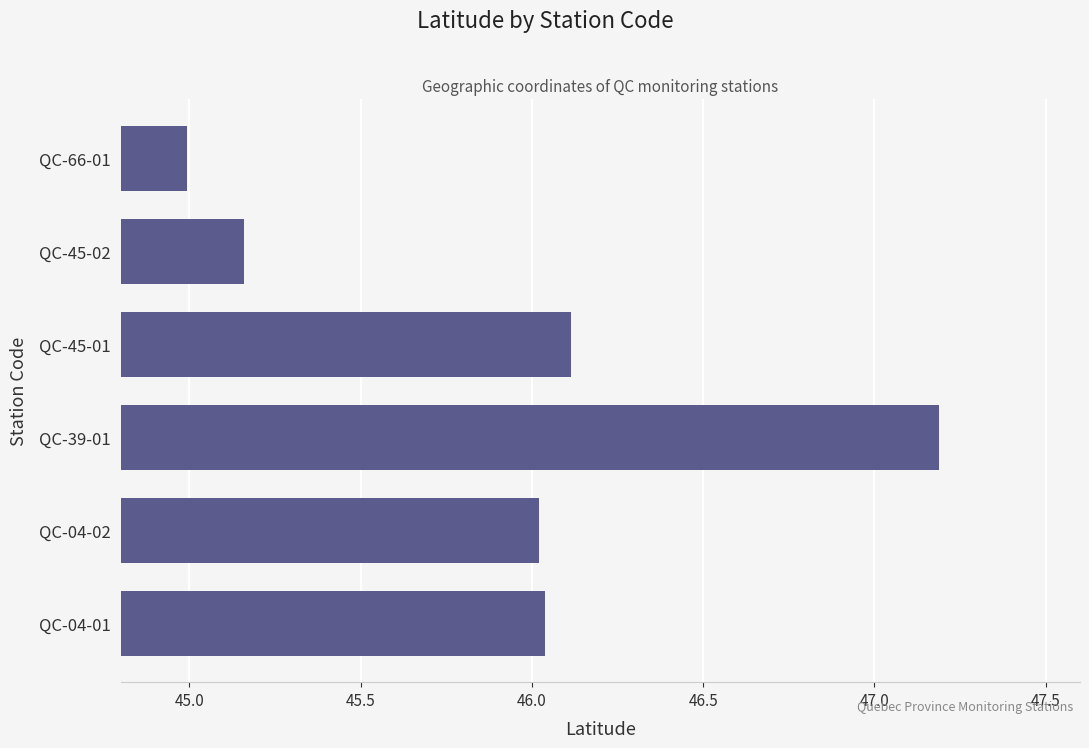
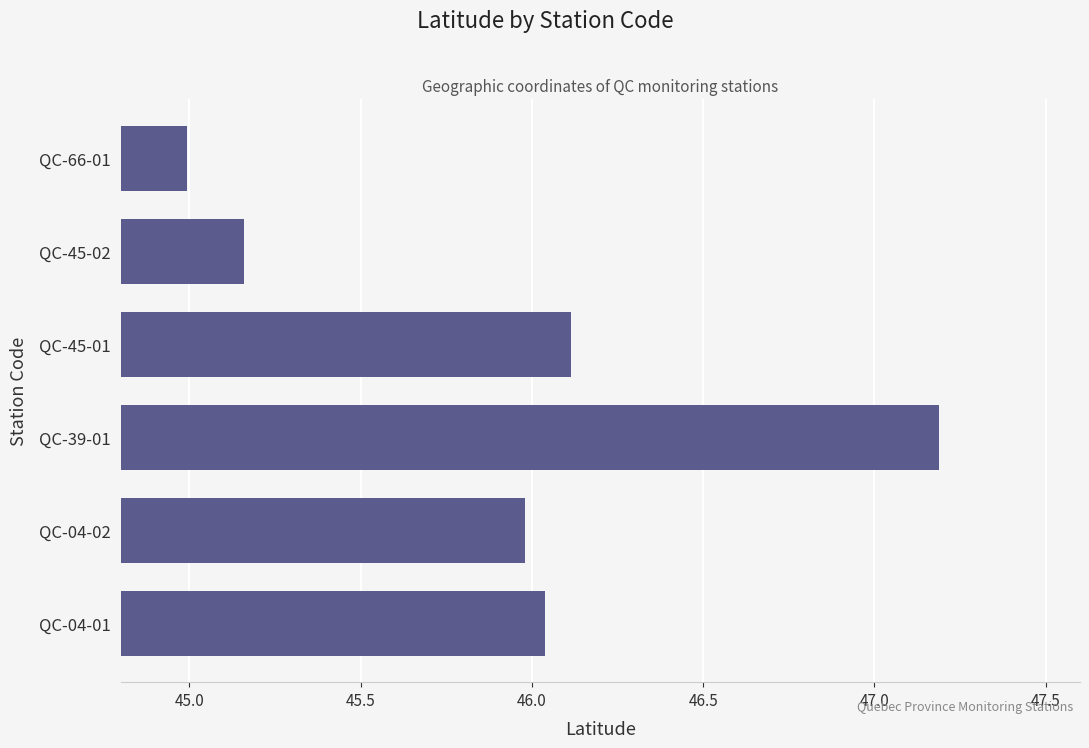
QC-04-02: 46.02 -> 45.98
